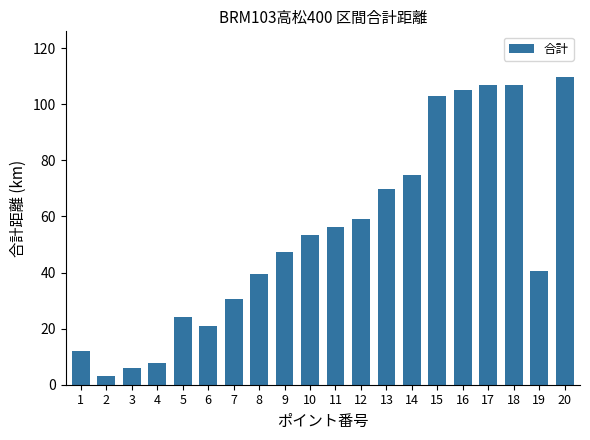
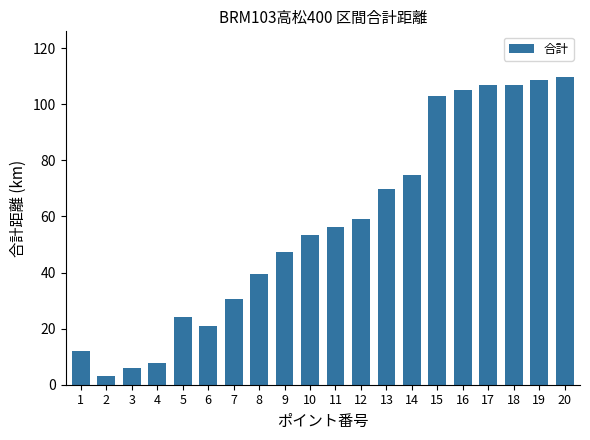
19: 41 -> 109
